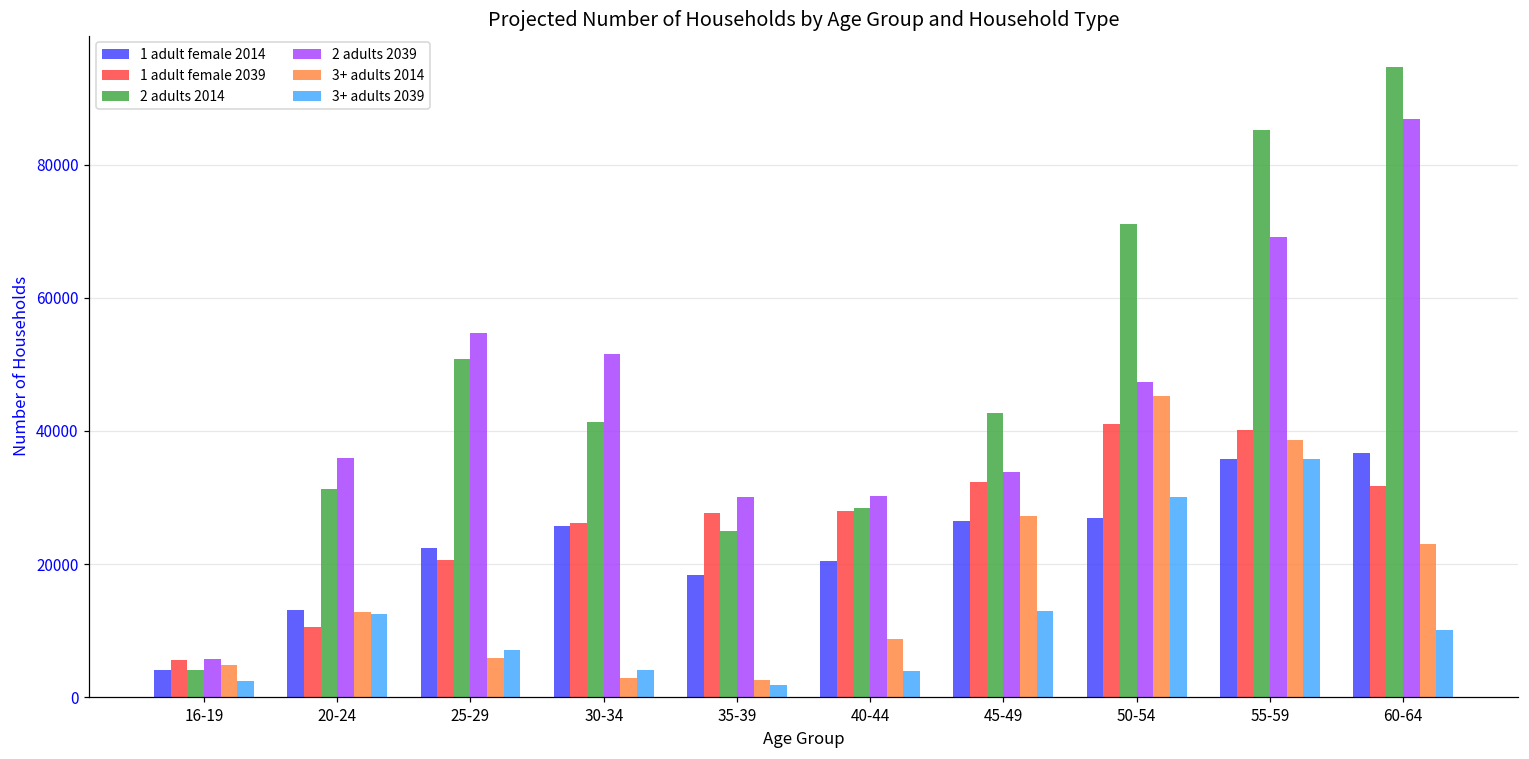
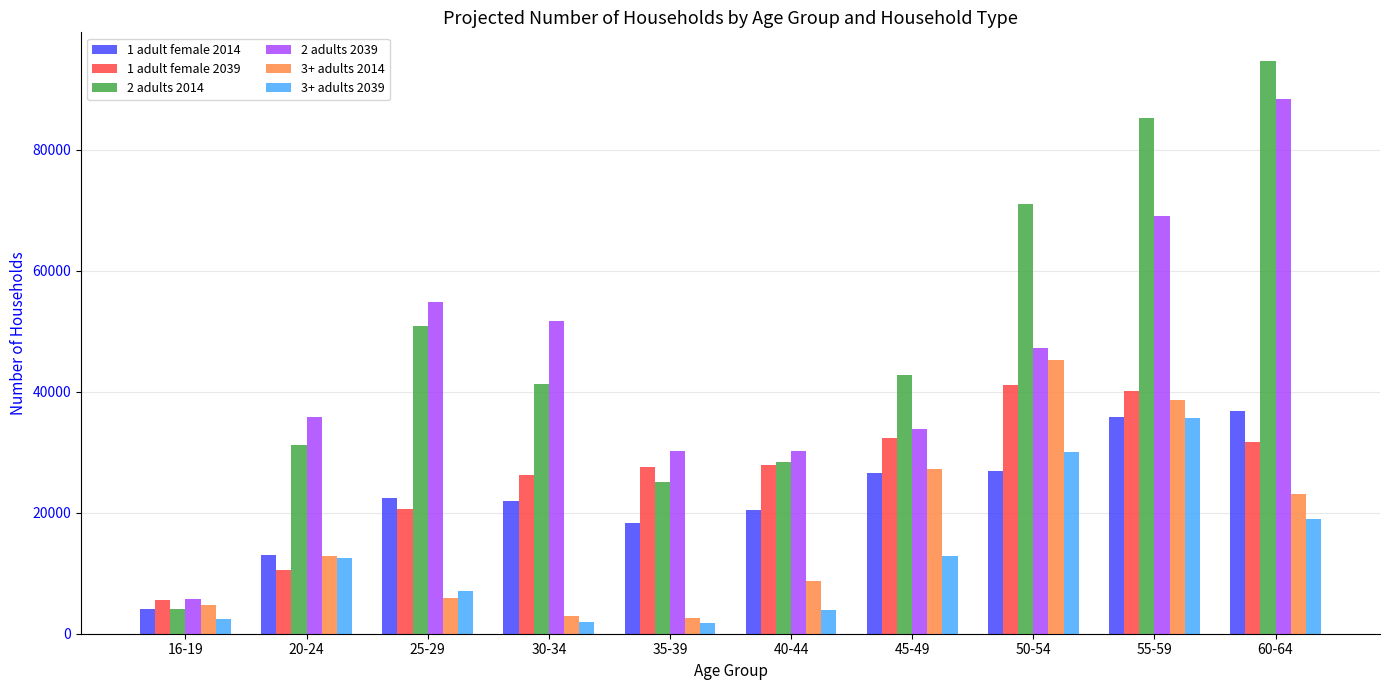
1 adult female 2014, 30-34: 26000 -> 22000
3+ adults 2039, 30-34: 4000 -> 2000
2 adults 2039, 60-64: 87000 -> 88000
3+ adults 2039, 60-64: 10000 -> 19000
